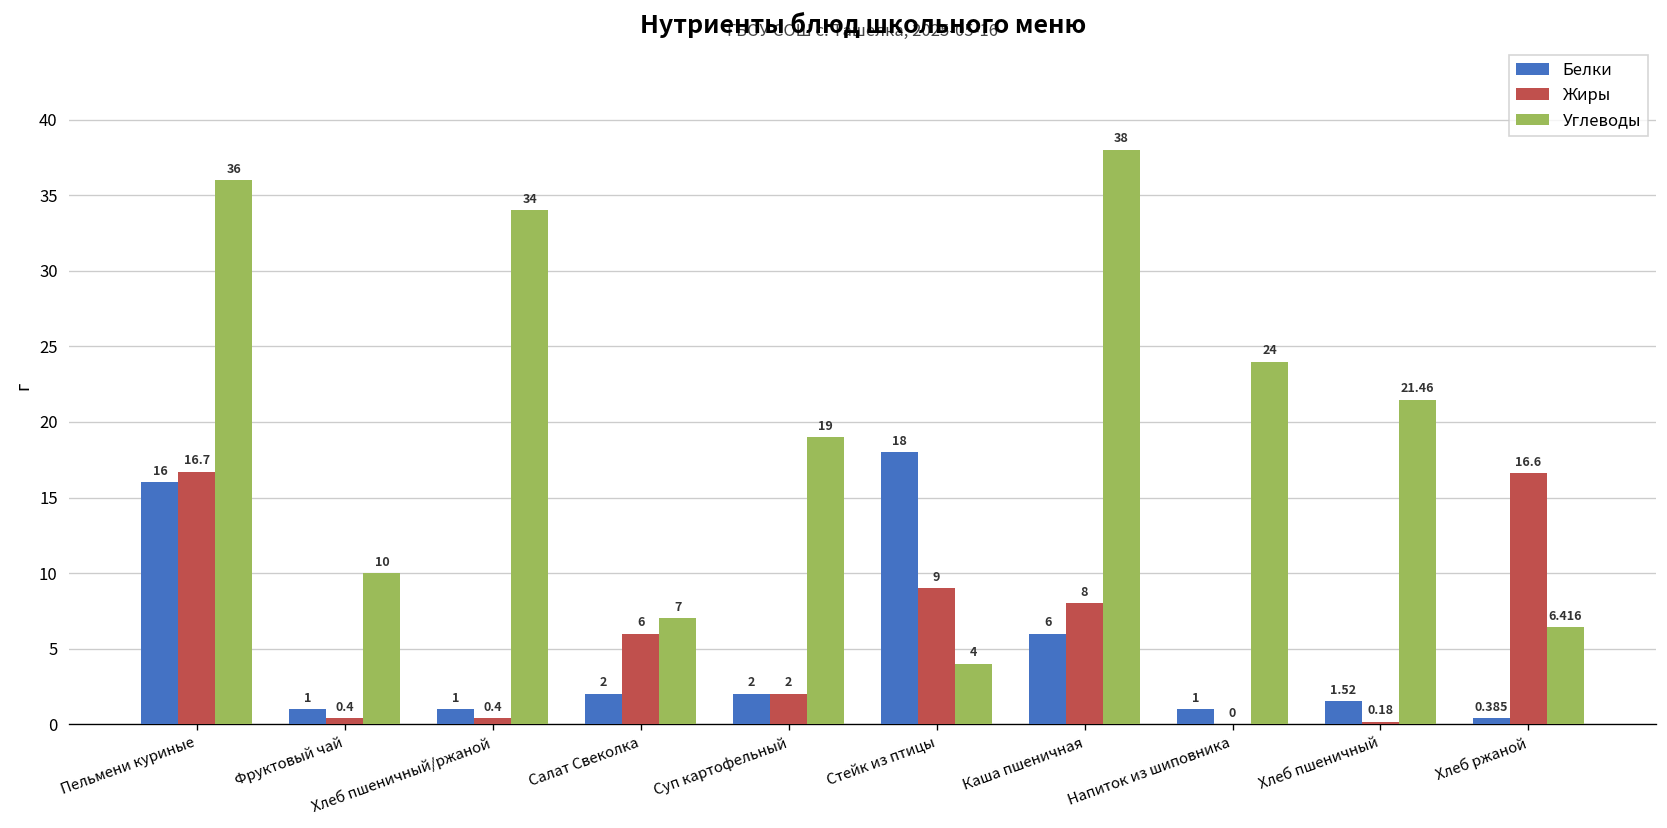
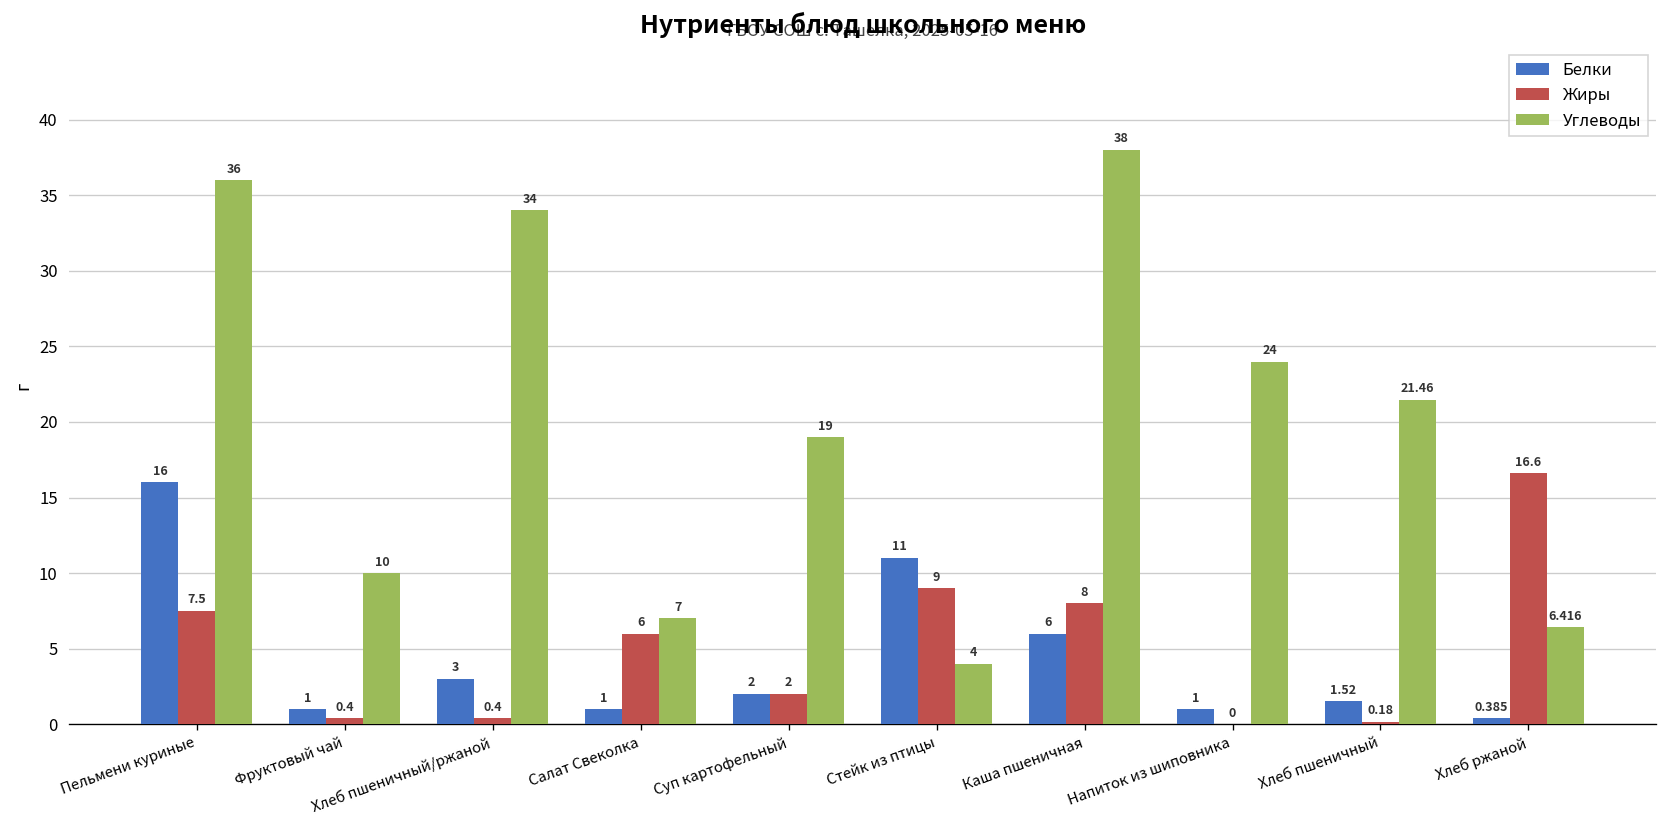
Жиры, Пельмени куриные: 16.7 -> 7.5
Белки, Хлеб пшеничный/ржаной: 1 -> 3
Белки, Салат Свеколка: 2 -> 1
Белки, Стейк из птицы: 18 -> 11
